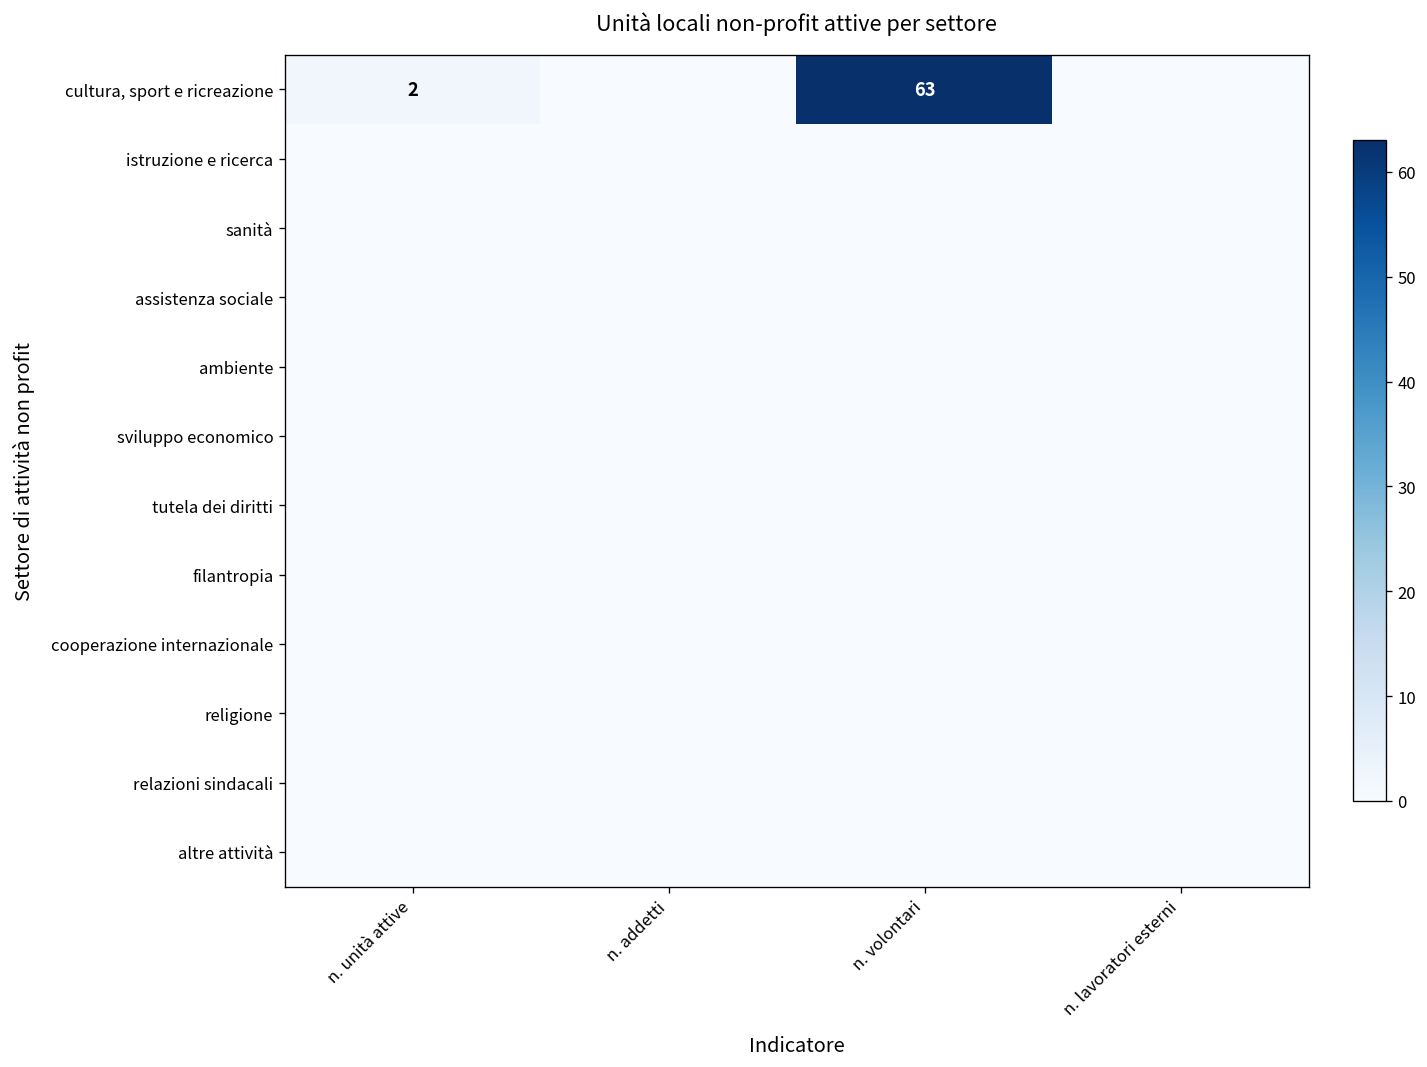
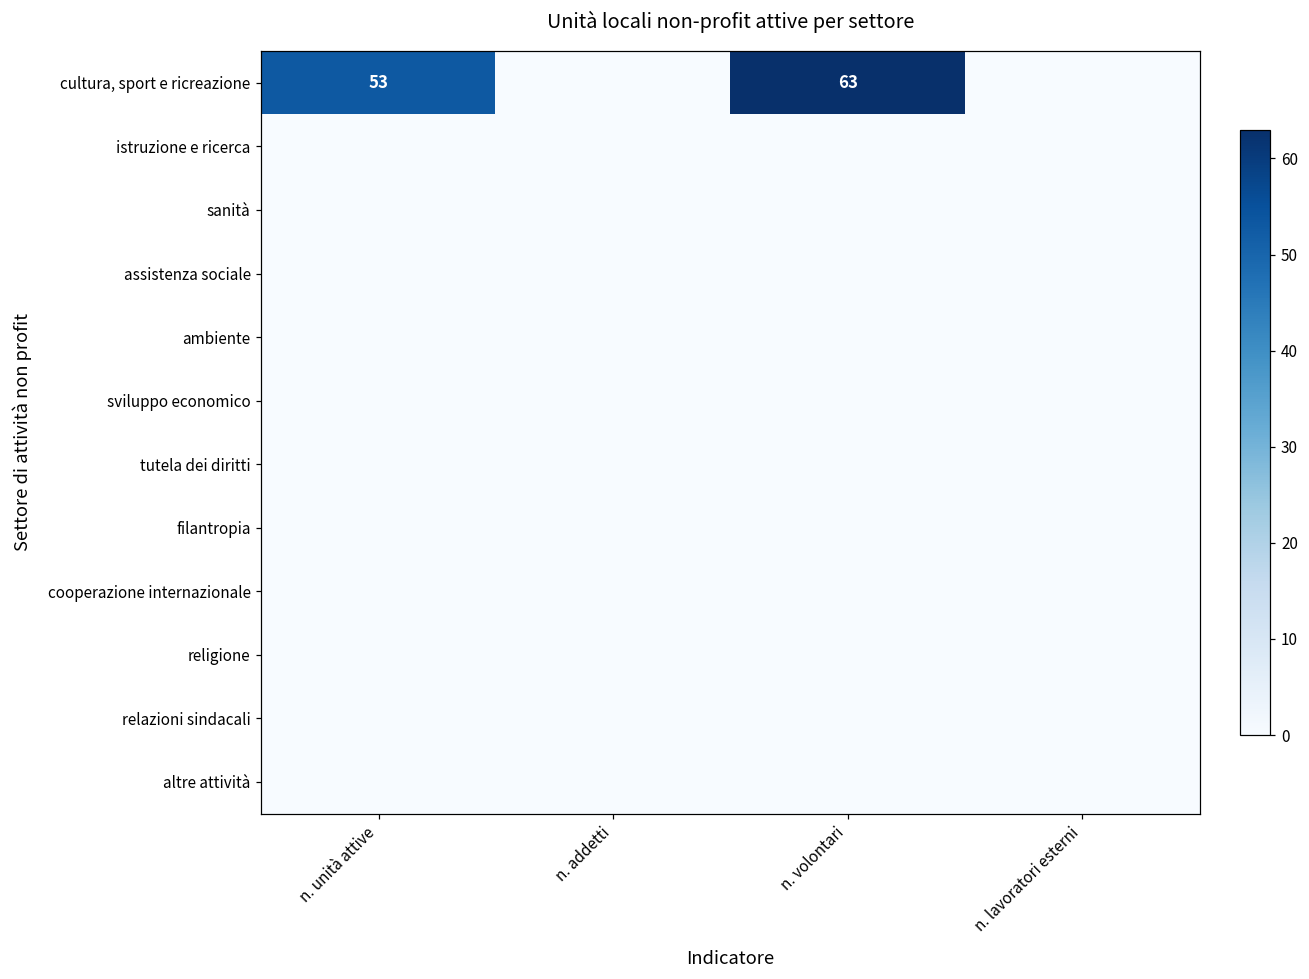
cultura, sport e ricreazione, n. unità attive: 2 -> 53
